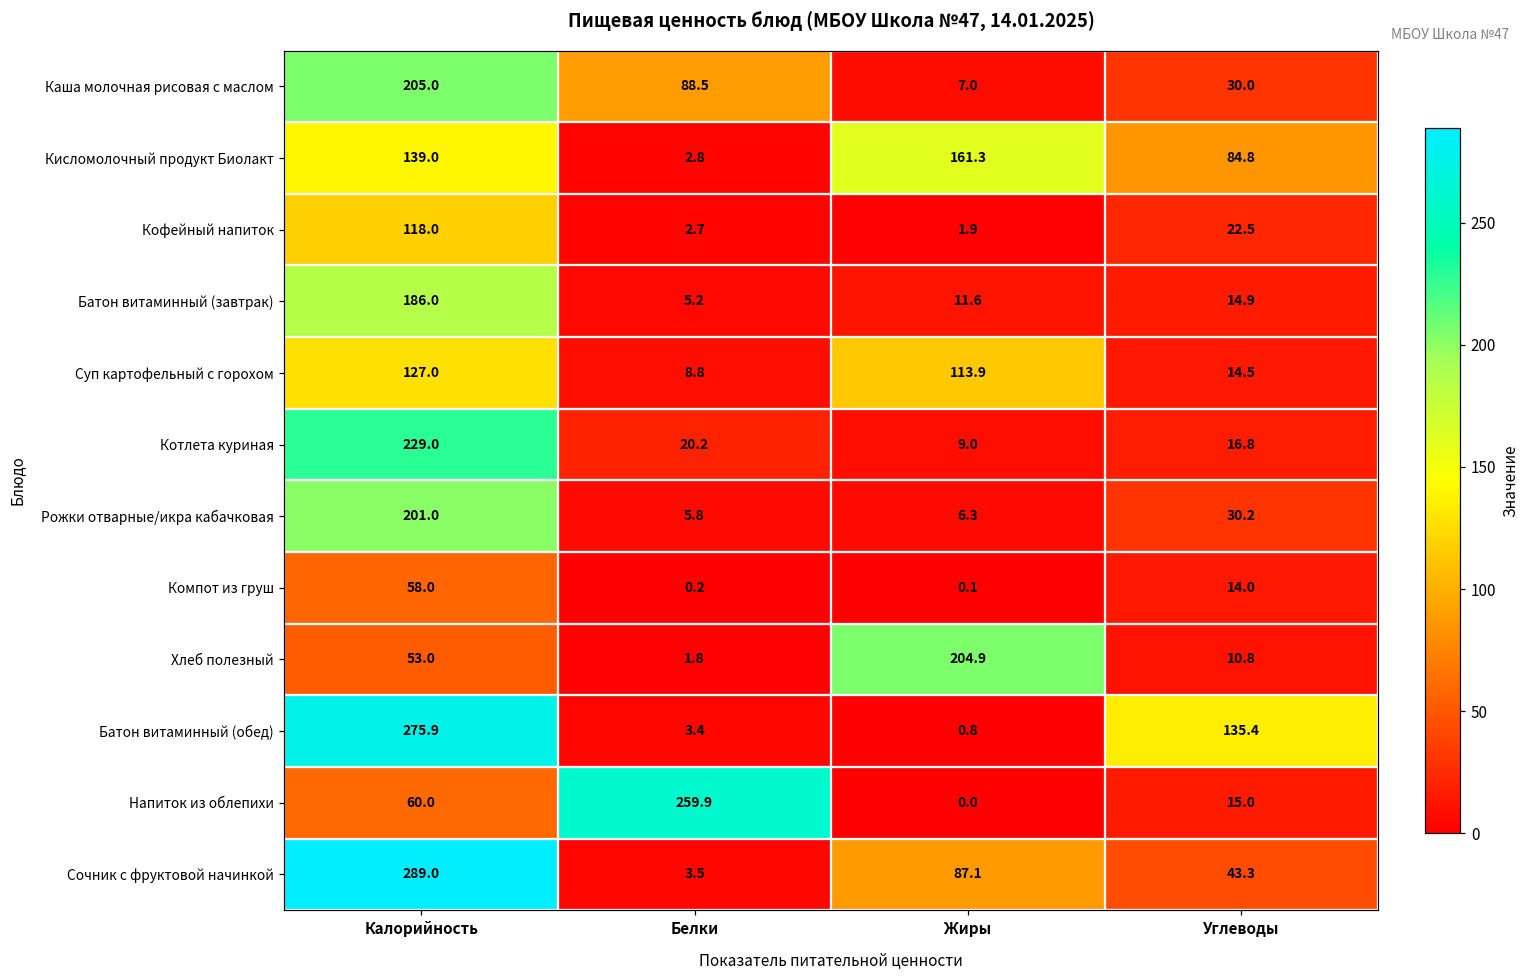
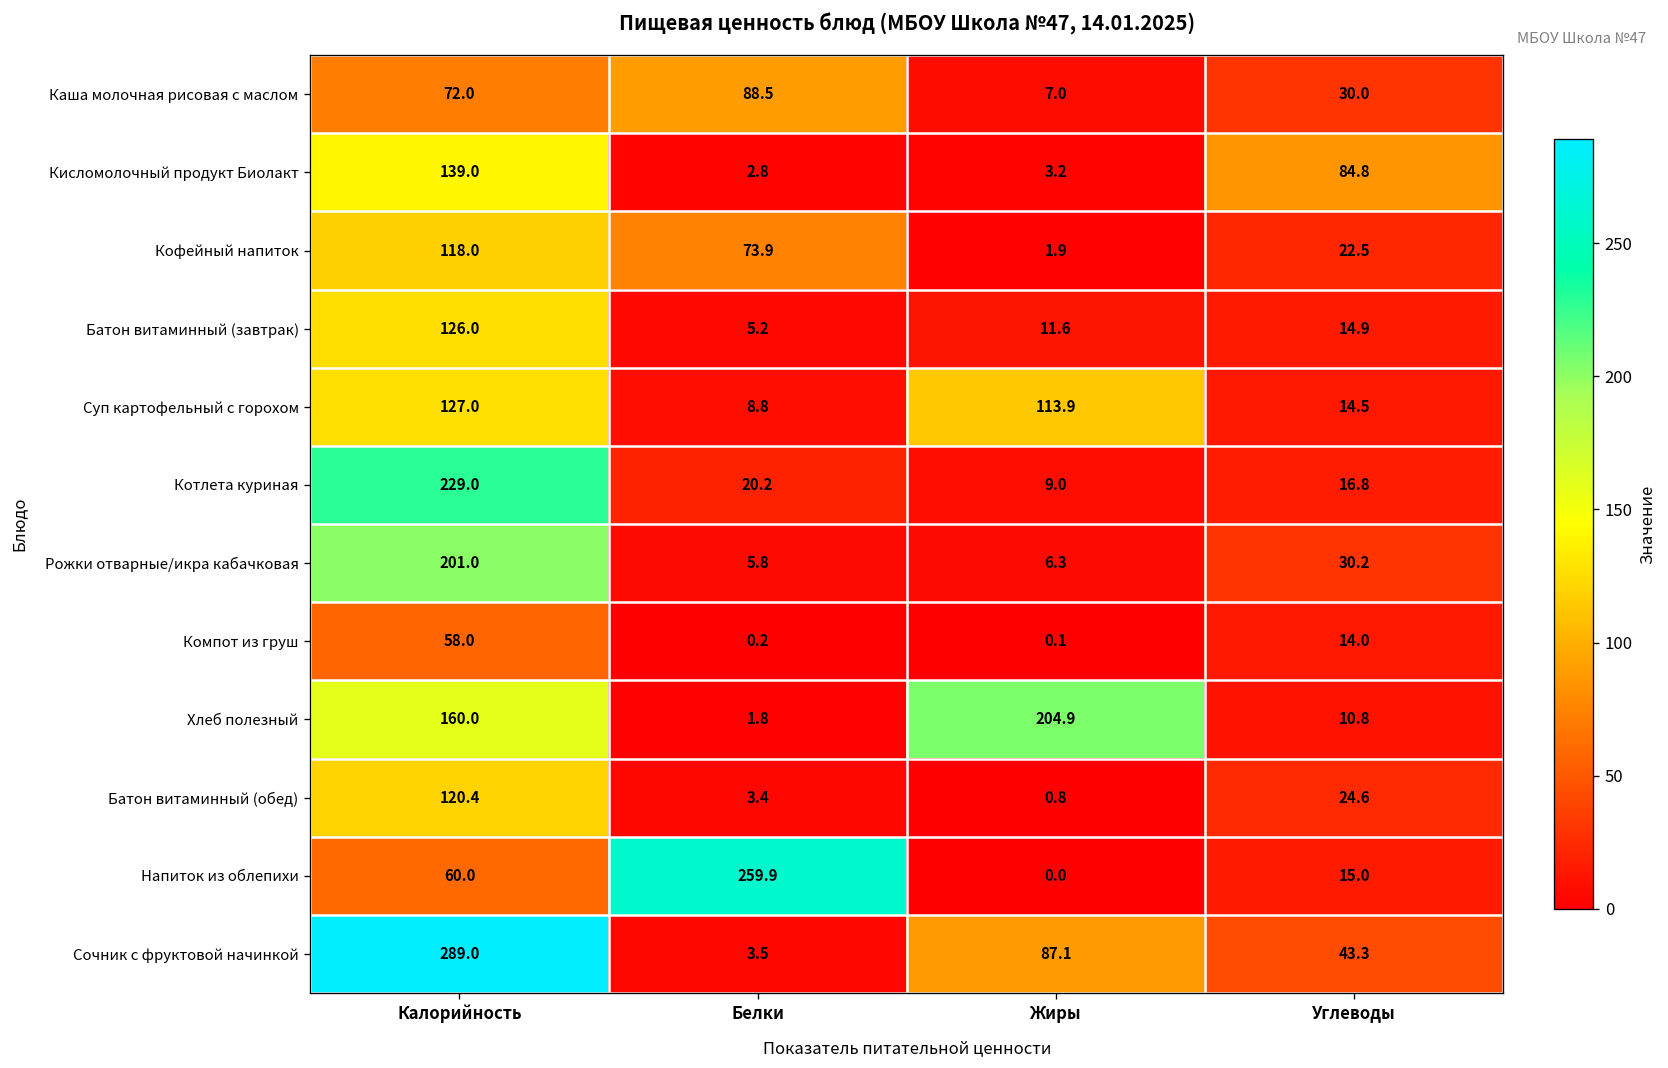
Каша молочная рисовая с маслом, Калорийность: 205.0 -> 72.0
Кисломолочный продукт Биолакт, Жиры: 161.3 -> 3.2
Кофейный напиток, Белки: 2.7 -> 73.9
Батон витаминный (завтрак), Калорийность: 186.0 -> 126.0
Хлеб полезный, Калорийность: 53.0 -> 160.0
Батон витаминный (обед), Калорийность: 275.9 -> 120.4
Батон витаминный (обед), Углеводы: 135.4 -> 24.6
